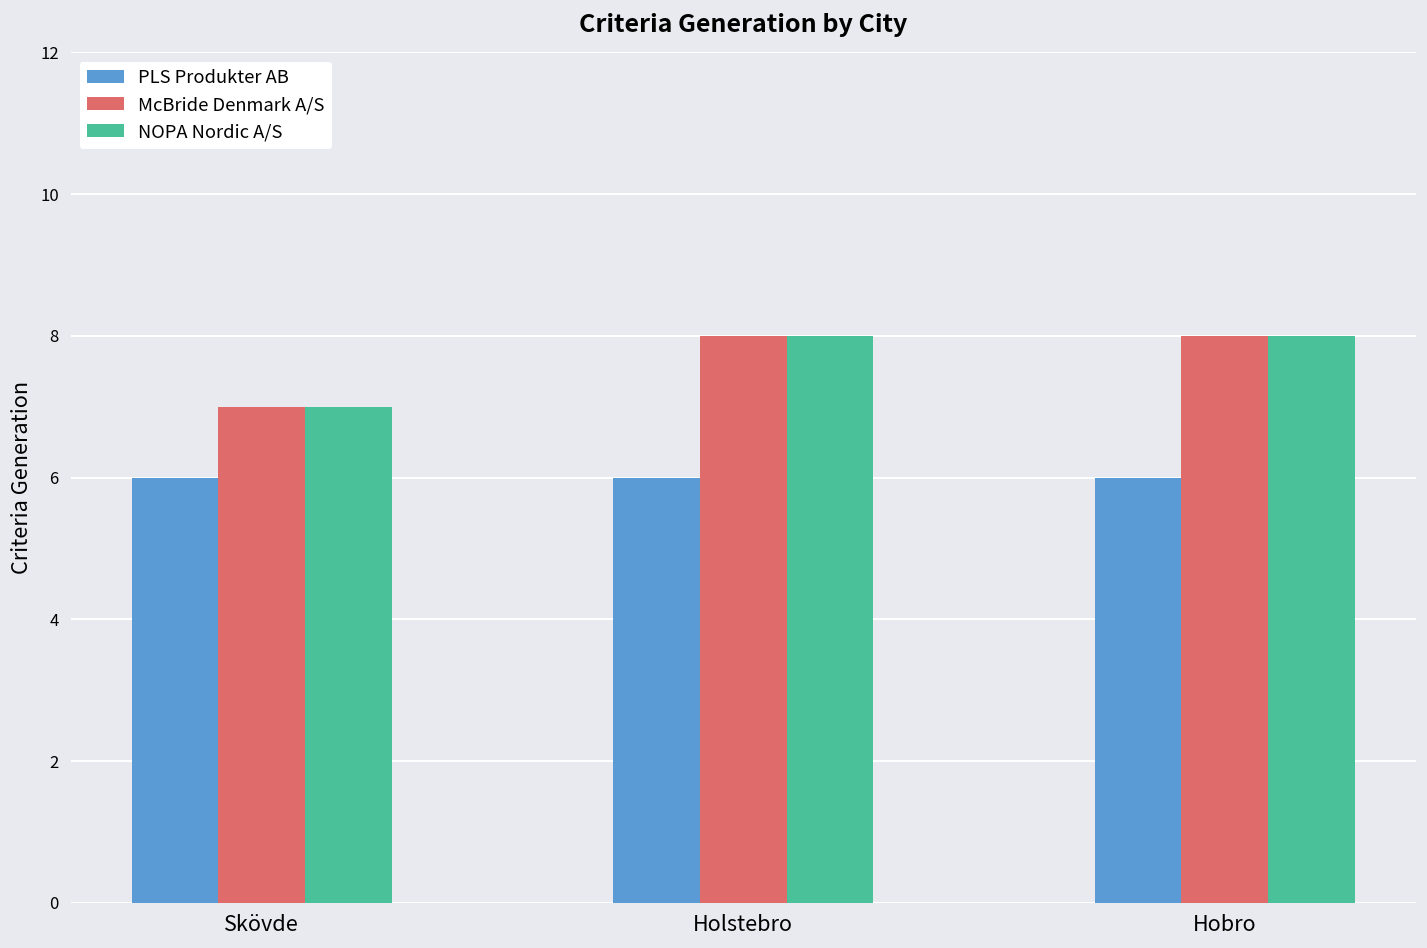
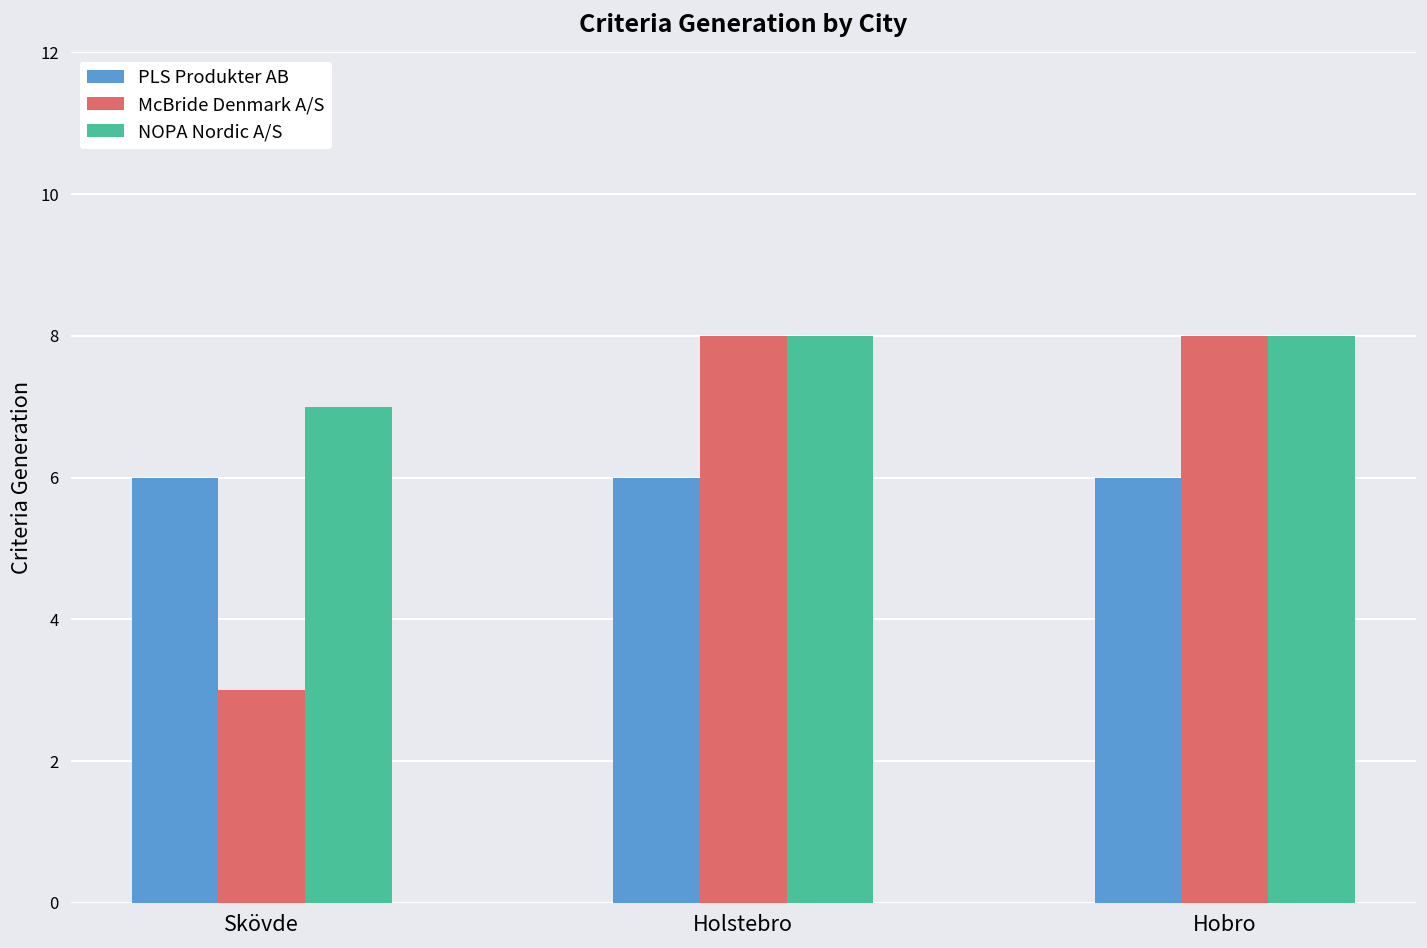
McBride Denmark A/S, Skövde: 7 -> 3
